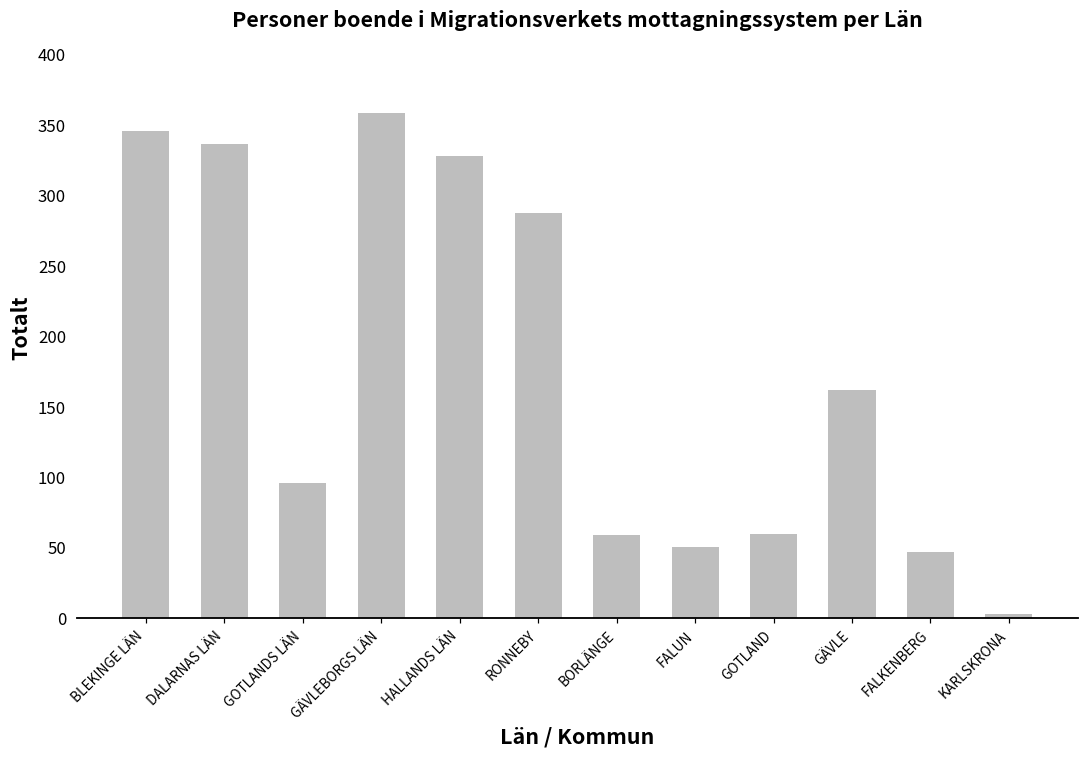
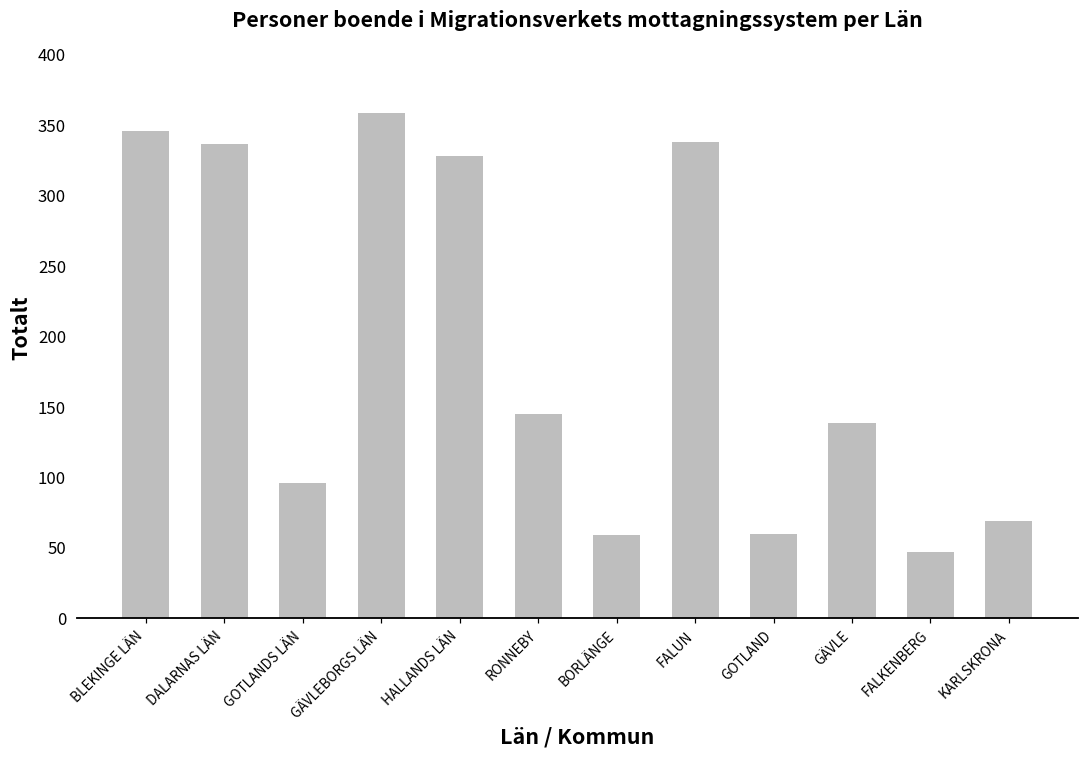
RONNEBY: 288 -> 145
FALUN: 51 -> 338
GÄVLE: 162 -> 139
KARLSKRONA: 3 -> 69
